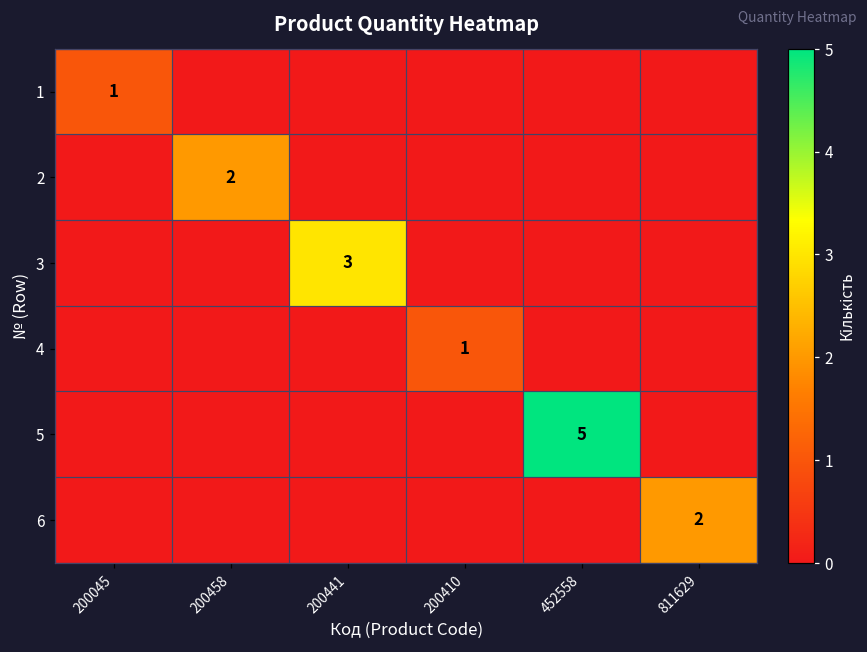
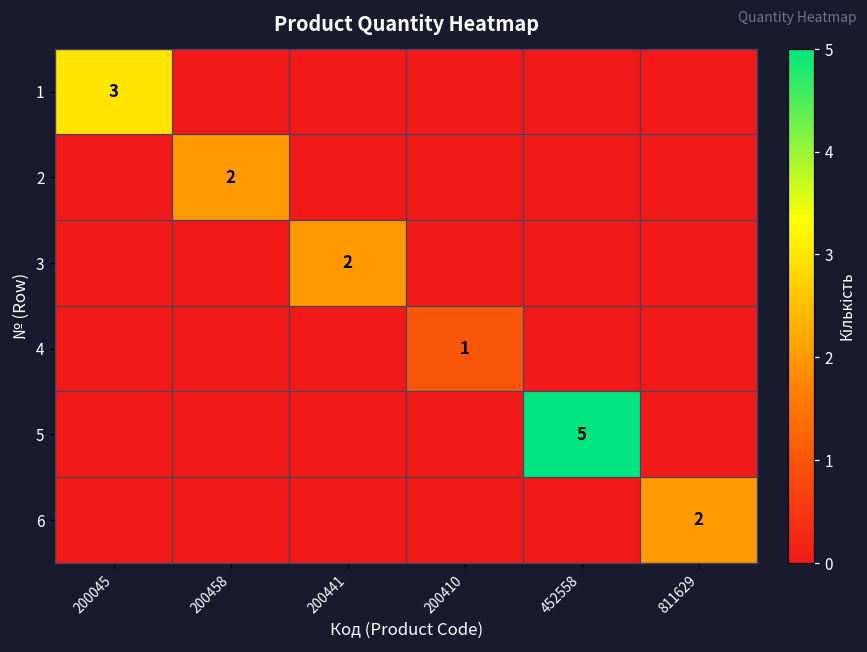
1, 200045: 1 -> 3
3, 200441: 3 -> 2
